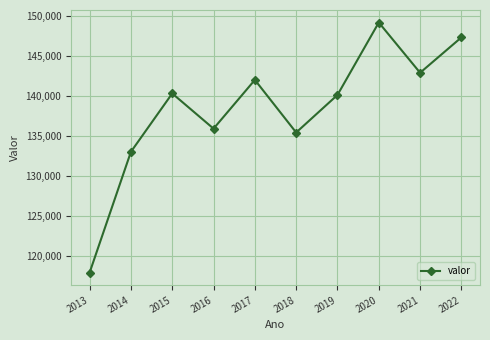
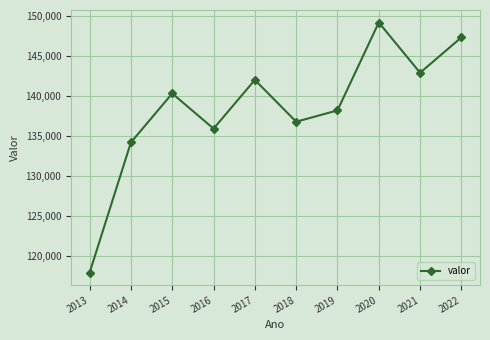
2014: 133,000 -> 134,000
2018: 135,000 -> 137,000
2019: 140,000 -> 138,000
